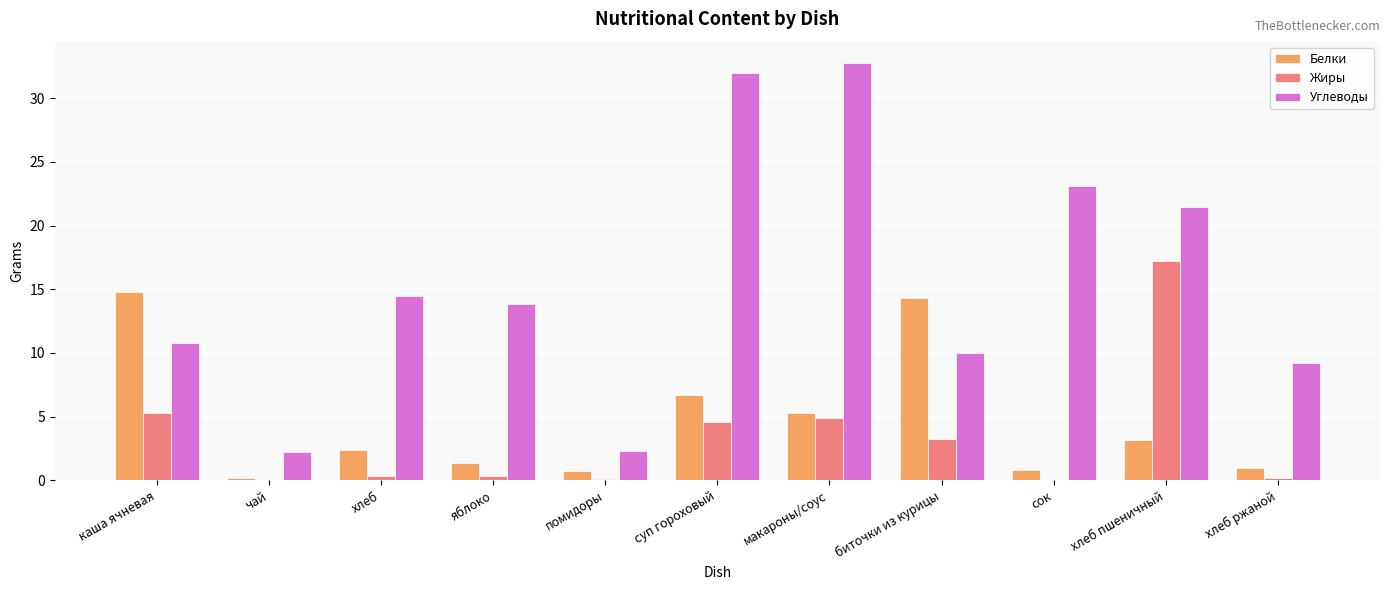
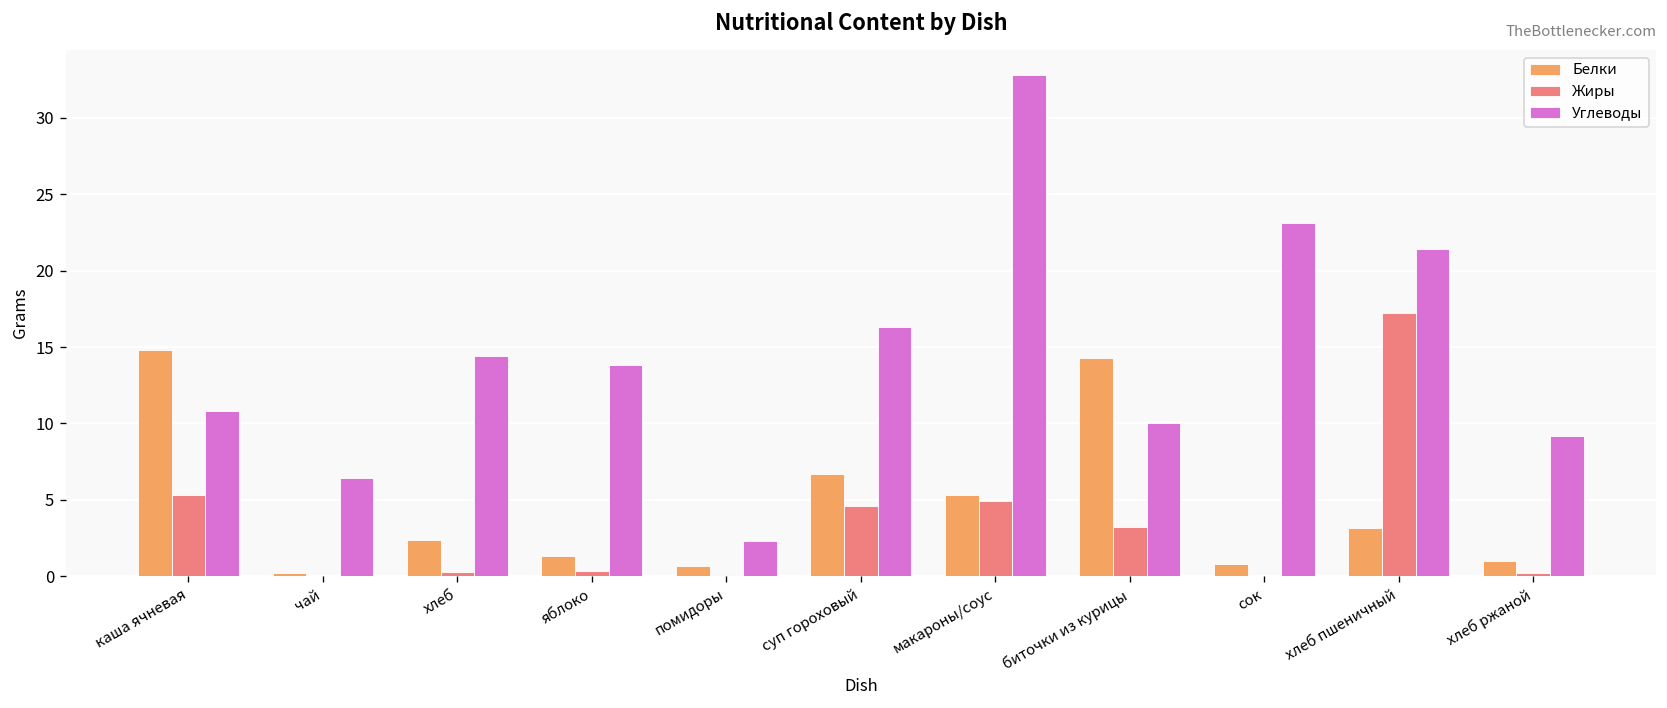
Углеводы, чай: 2.2 -> 6.4
Углеводы, суп гороховый: 32.0 -> 16.3
